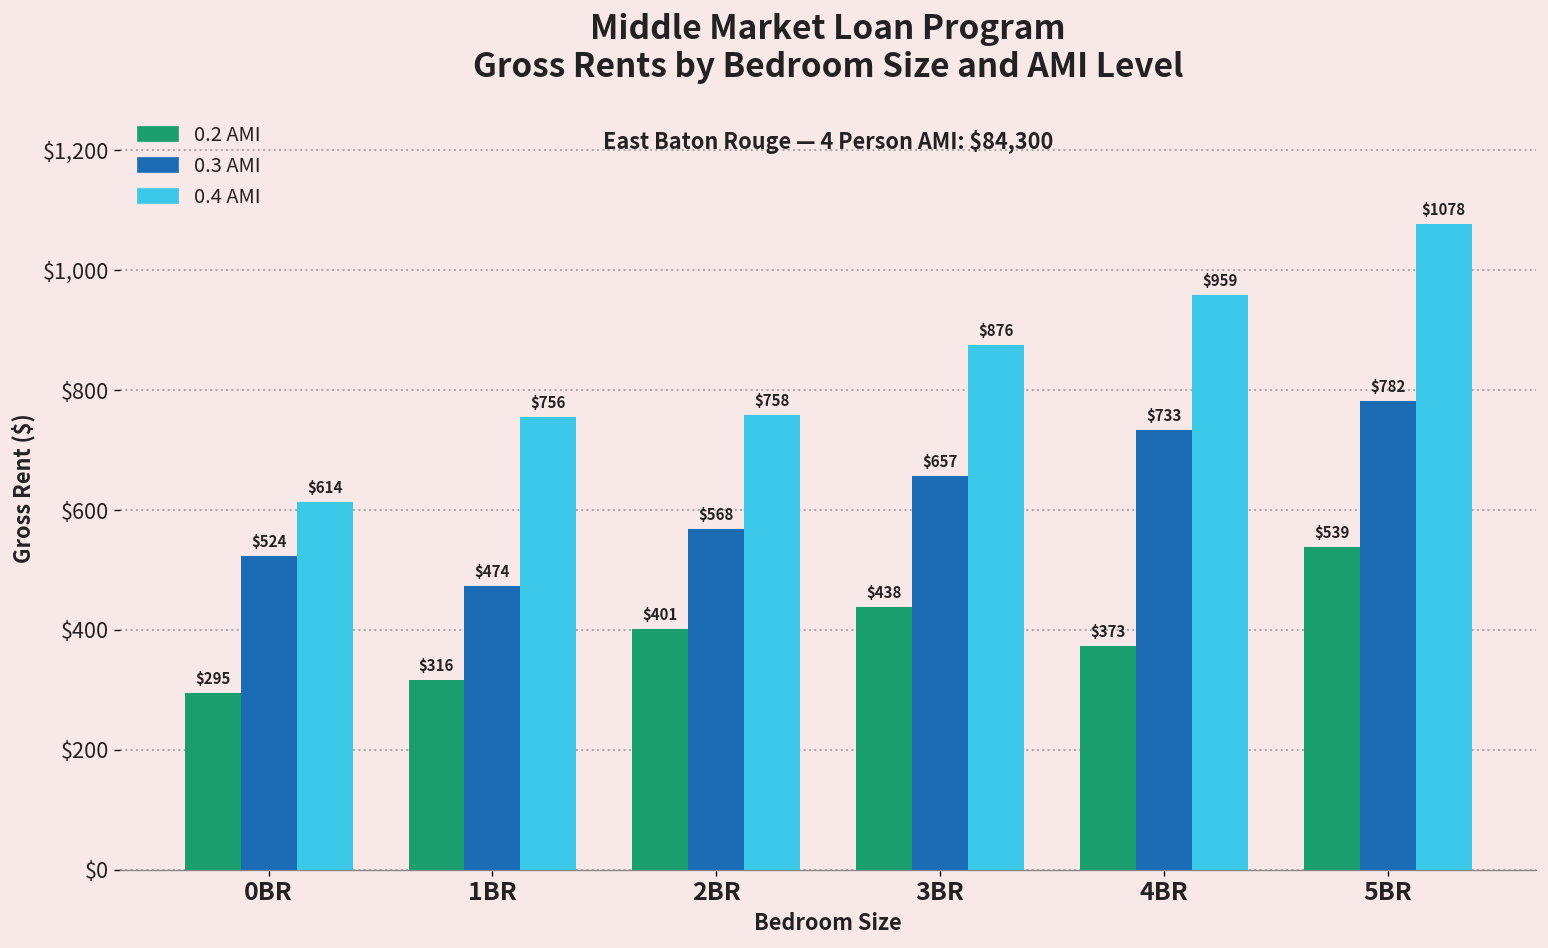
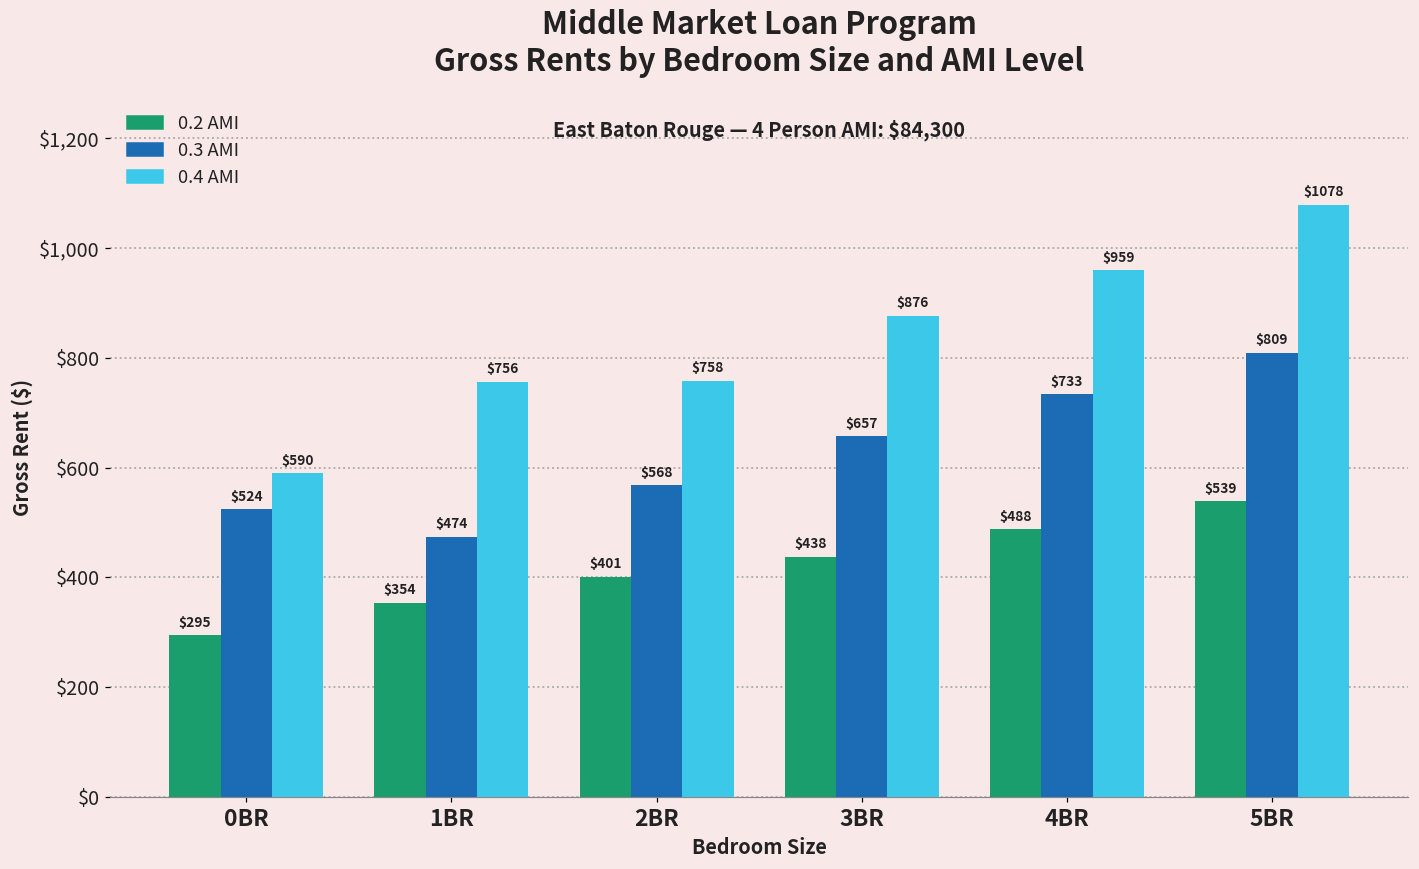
0.4 AMI, 0BR: $614 -> $590
0.2 AMI, 1BR: $316 -> $354
0.2 AMI, 4BR: $373 -> $488
0.3 AMI, 5BR: $782 -> $809
